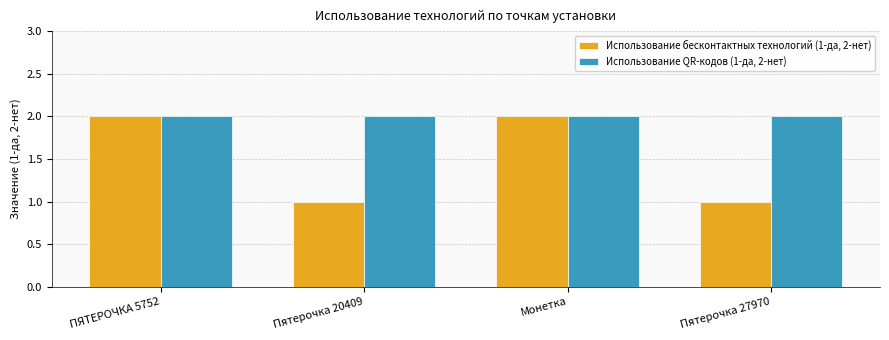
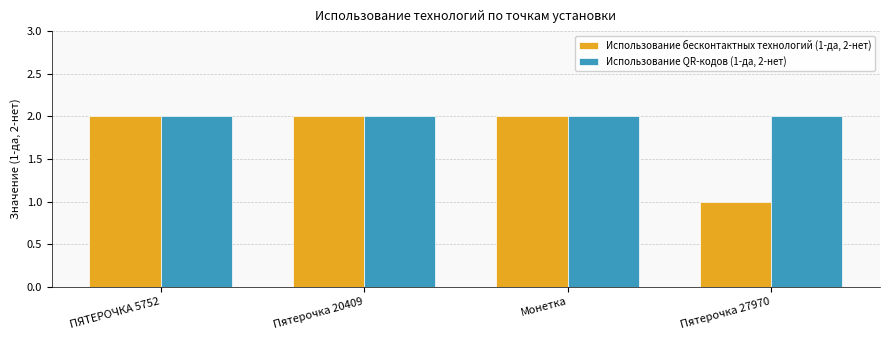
Использование бесконтактных технологий (1-да, 2-нет), Пятерочка 20409: 1 -> 2
